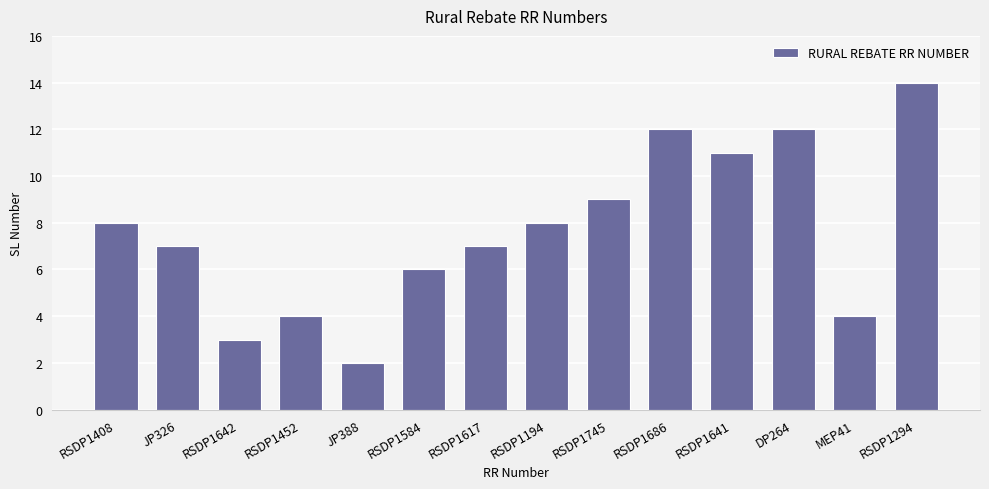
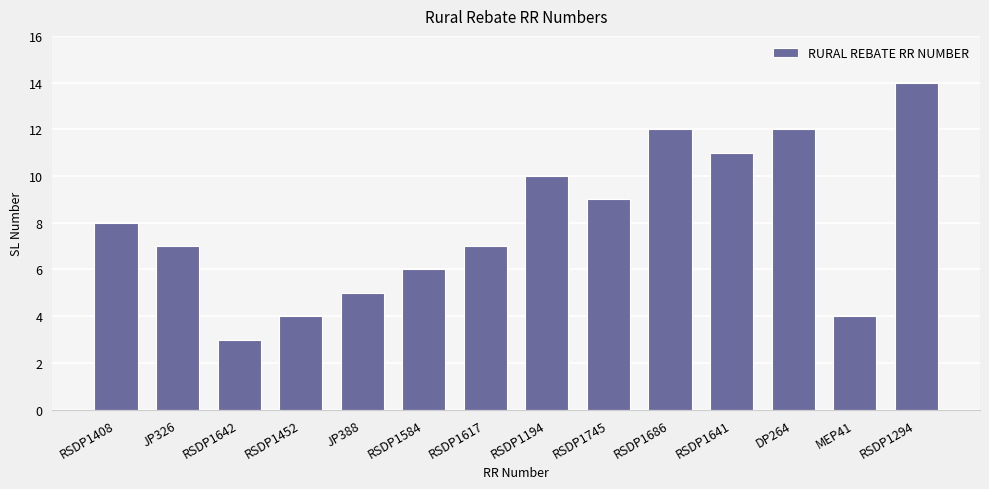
JP388: 2 -> 5
RSDP1194: 8 -> 10
